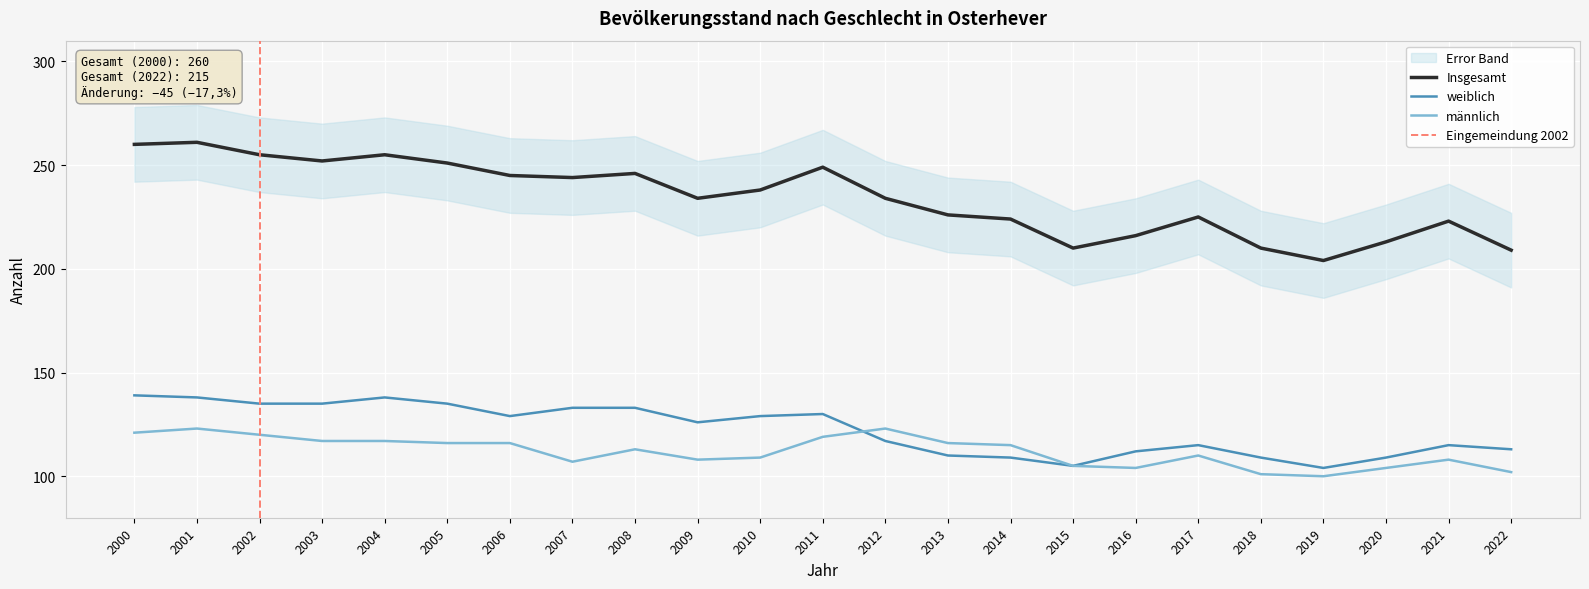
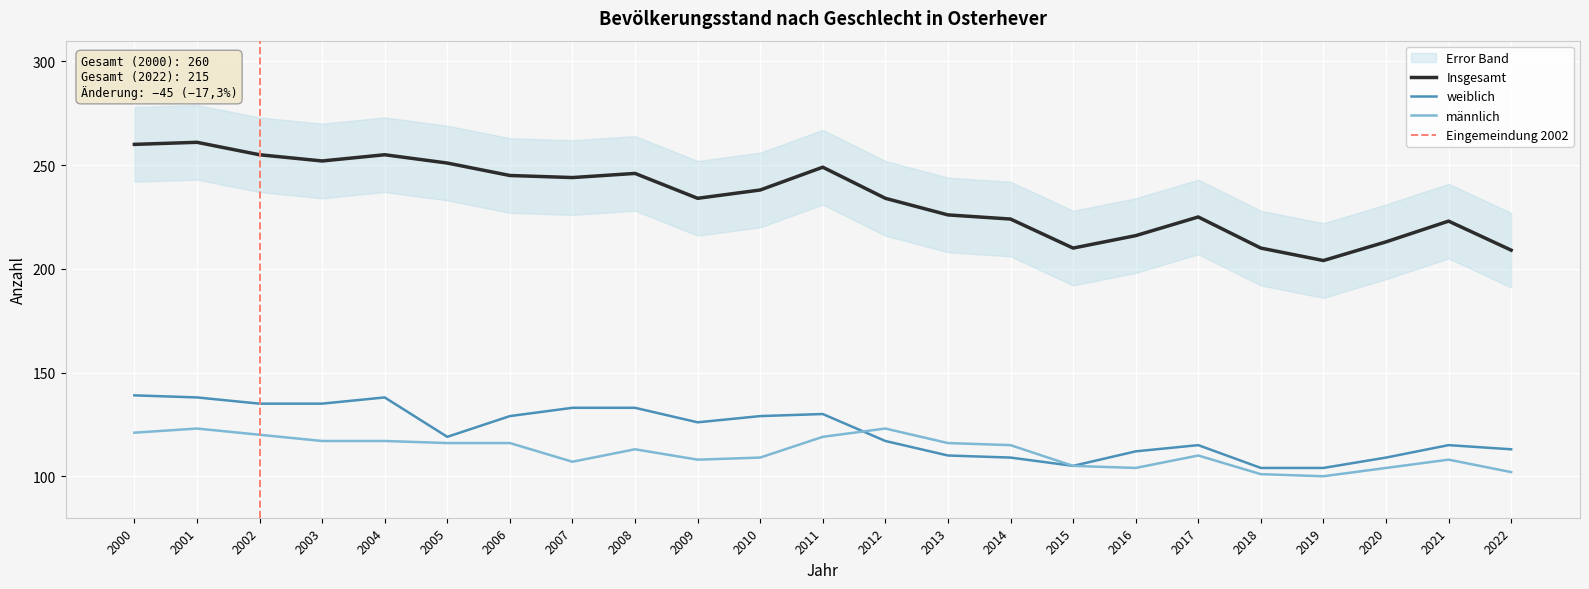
weiblich, 2005: 135 -> 119
weiblich, 2018: 109 -> 104
